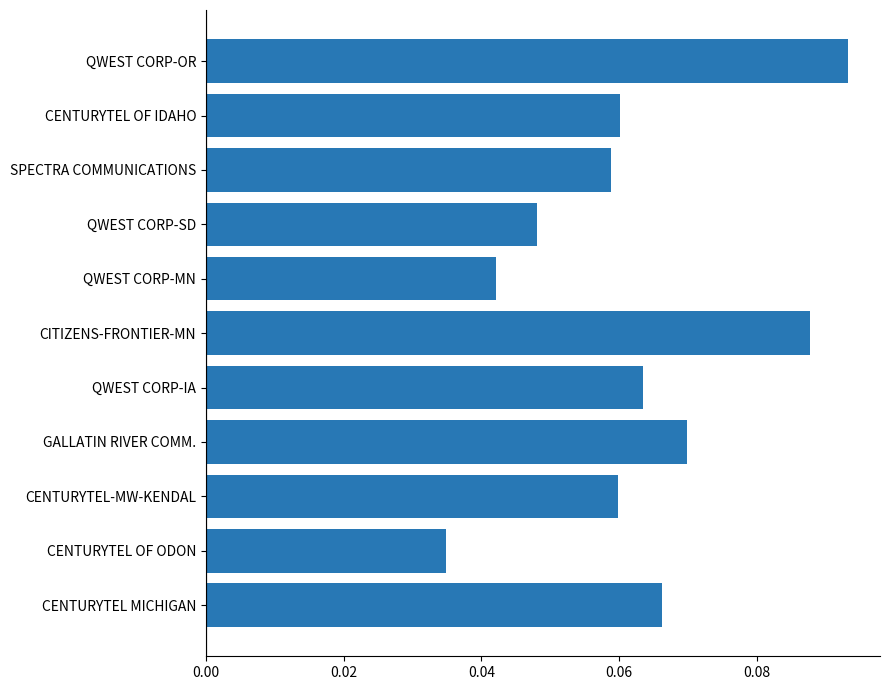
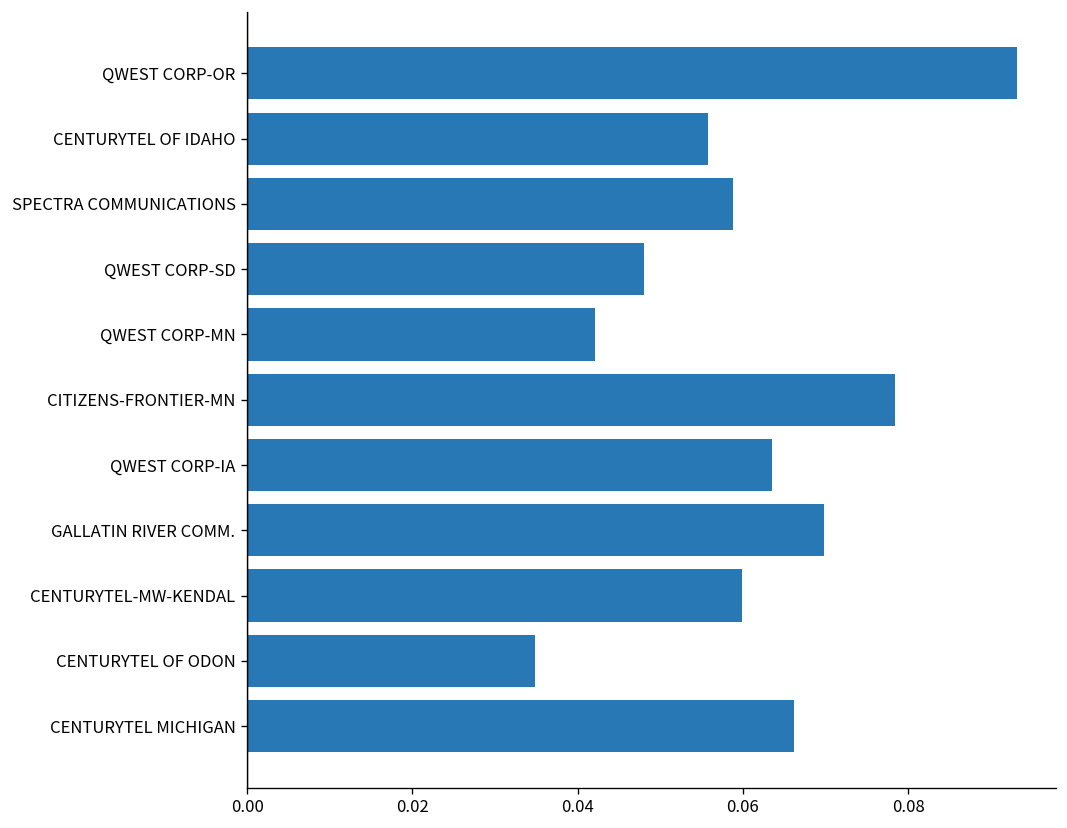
CENTURYTEL OF IDAHO: 0.060 -> 0.056
CITIZENS-FRONTIER-MN: 0.088 -> 0.078
